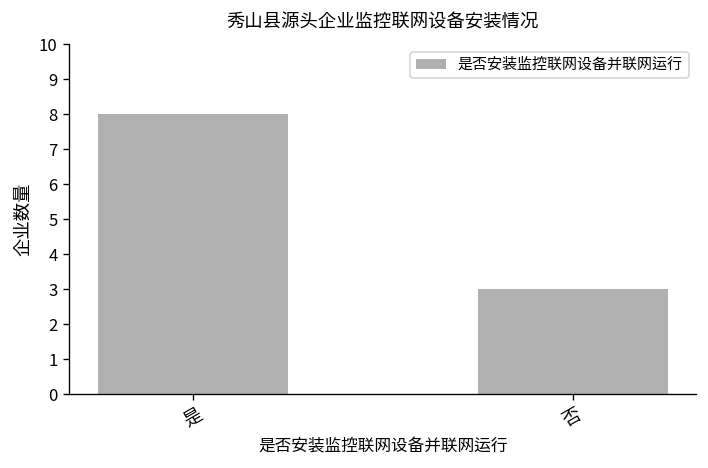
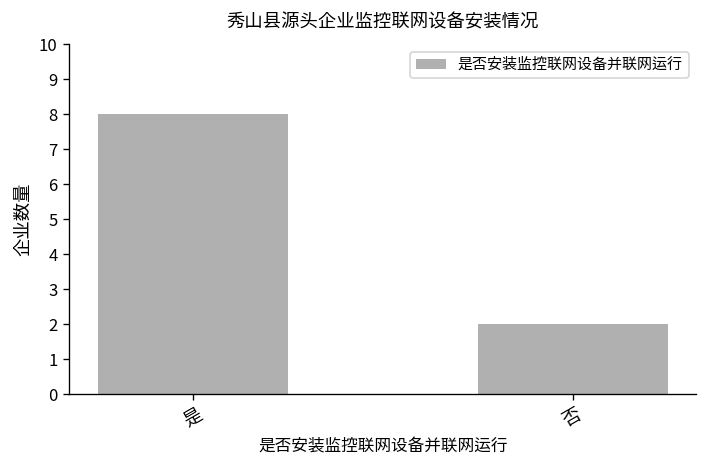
否: 3 -> 2
